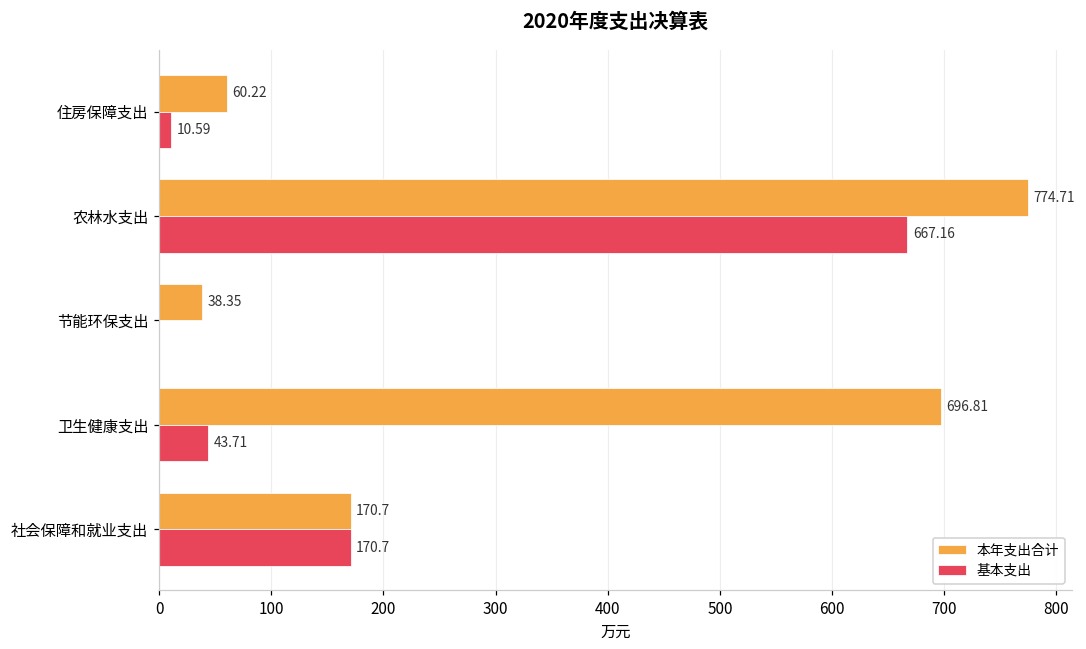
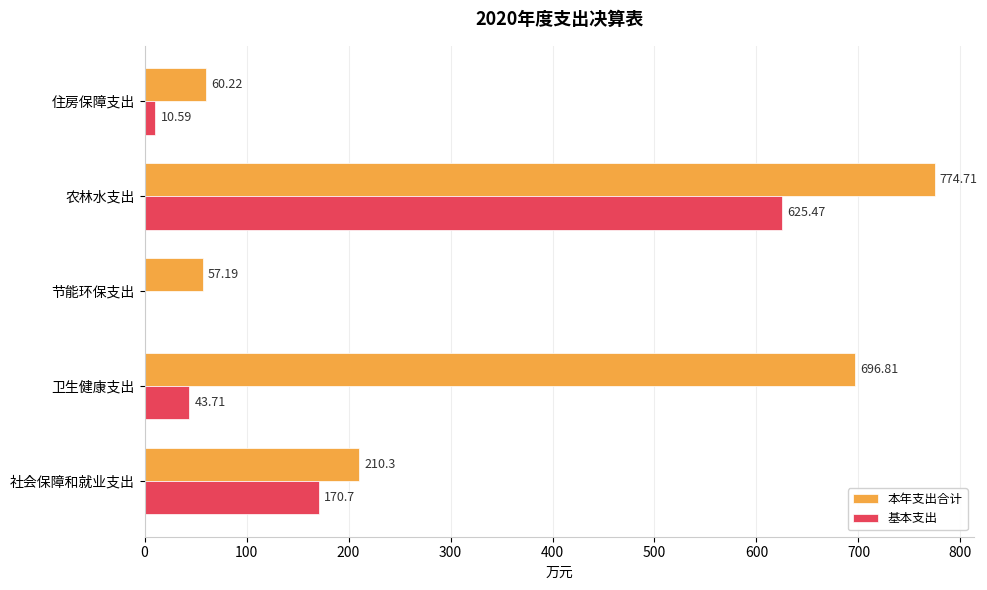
基本支出, 农林水支出: 667.16 -> 625.47
本年支出合计, 节能环保支出: 38.35 -> 57.19
本年支出合计, 社会保障和就业支出: 170.7 -> 210.3
